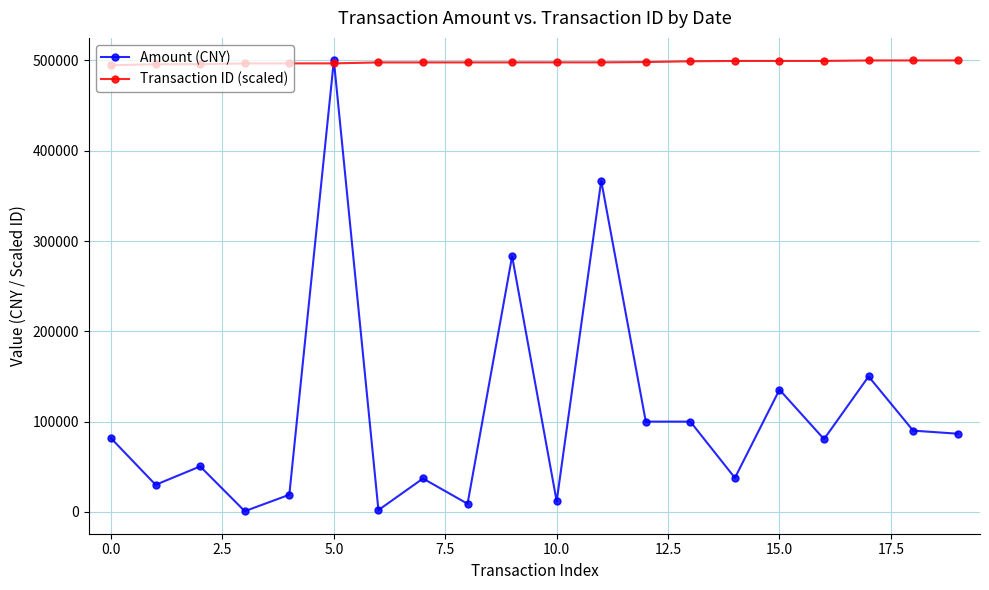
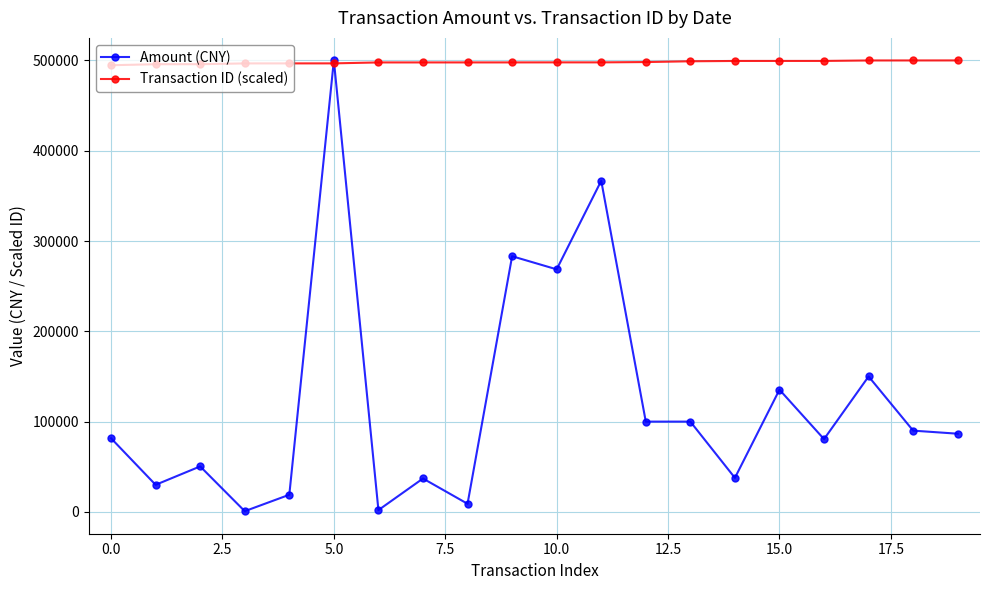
Amount (CNY), 10.0: 10000 -> 270000
